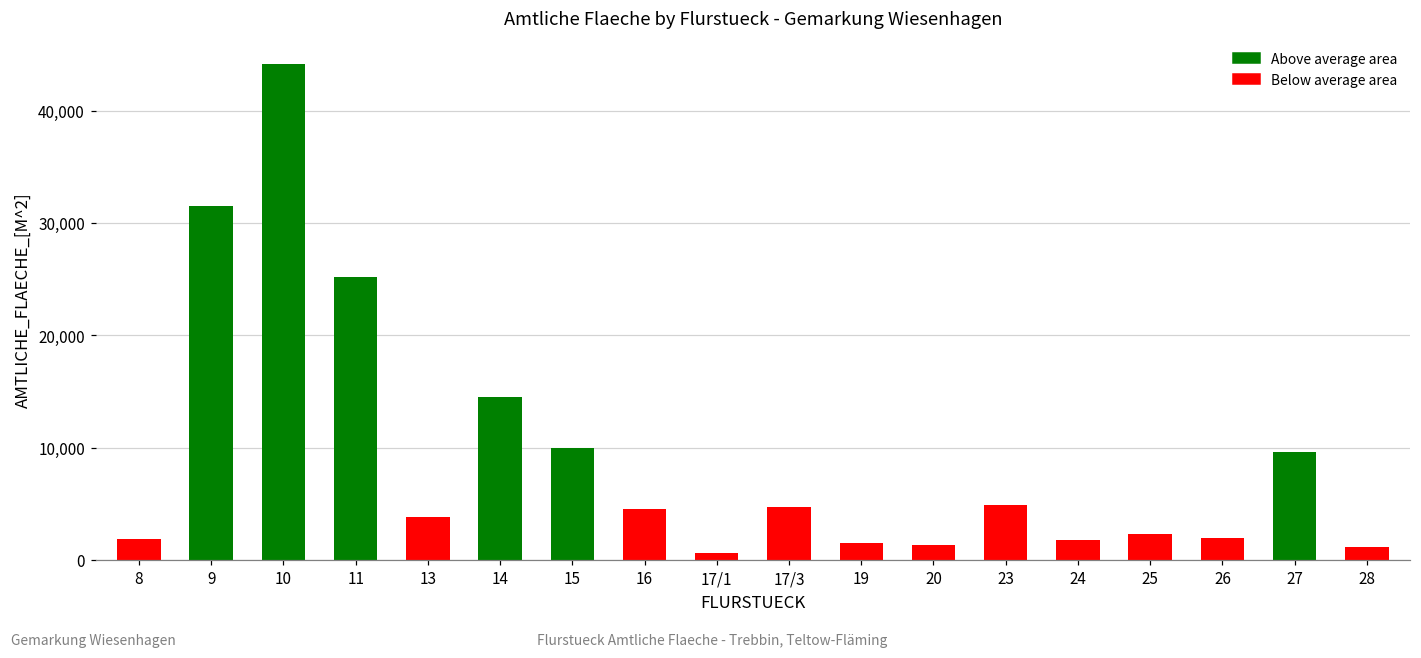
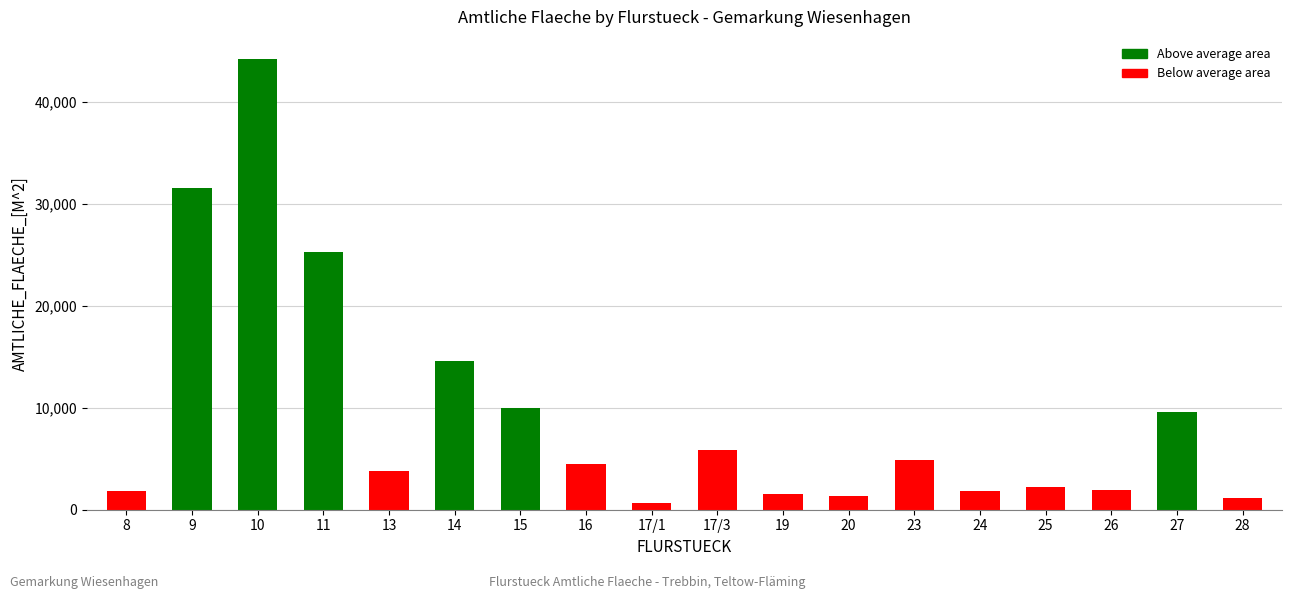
17/3: 4,700 -> 5,900
